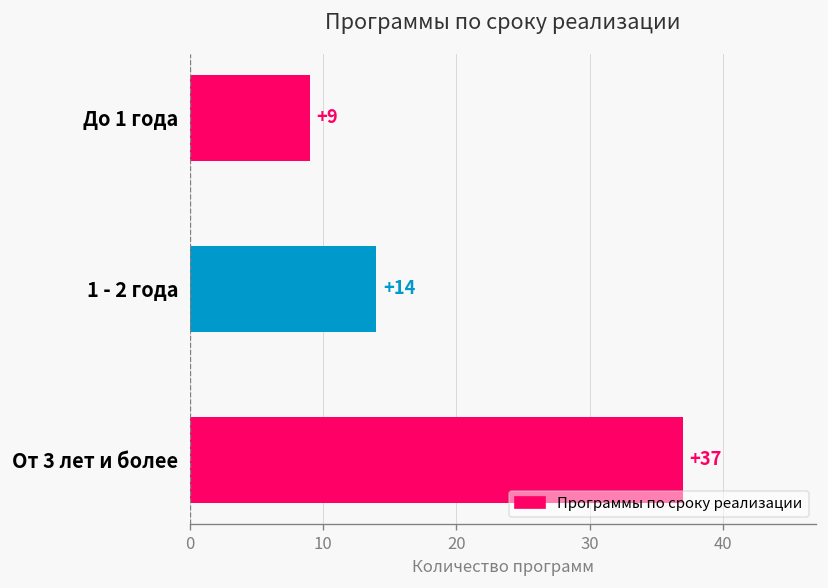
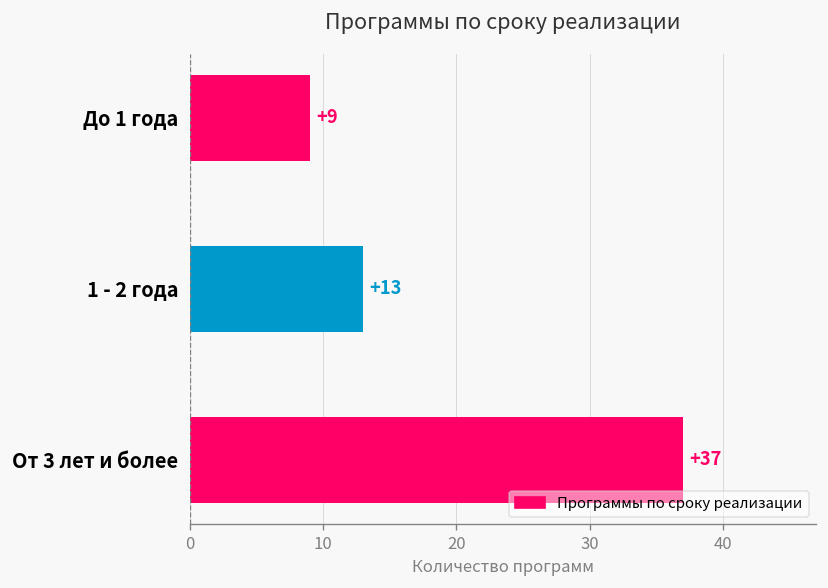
1 - 2 года: +14 -> +13
